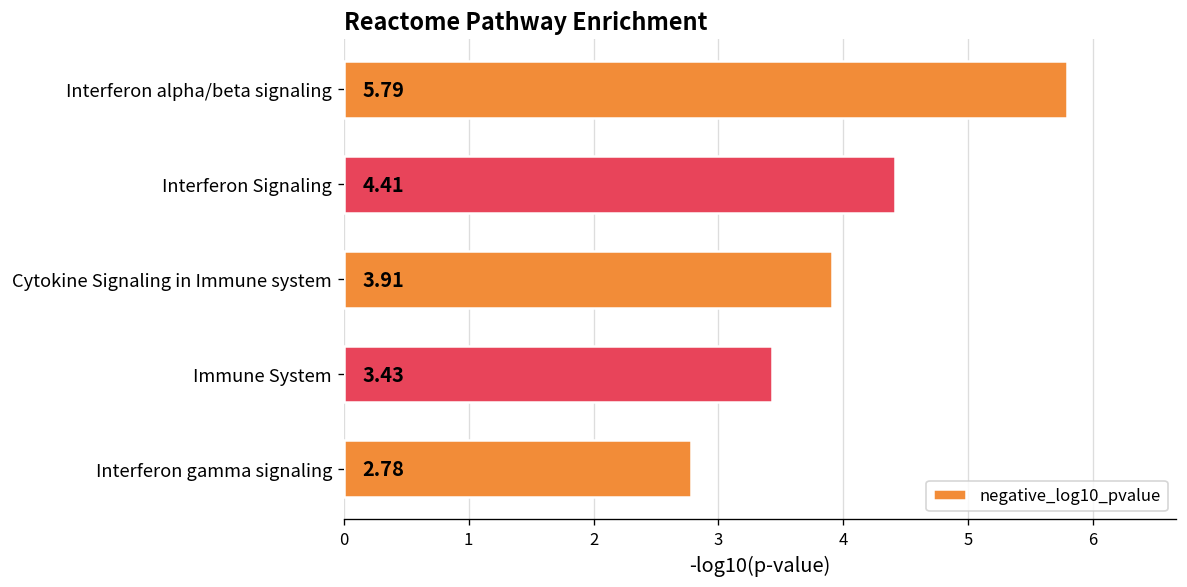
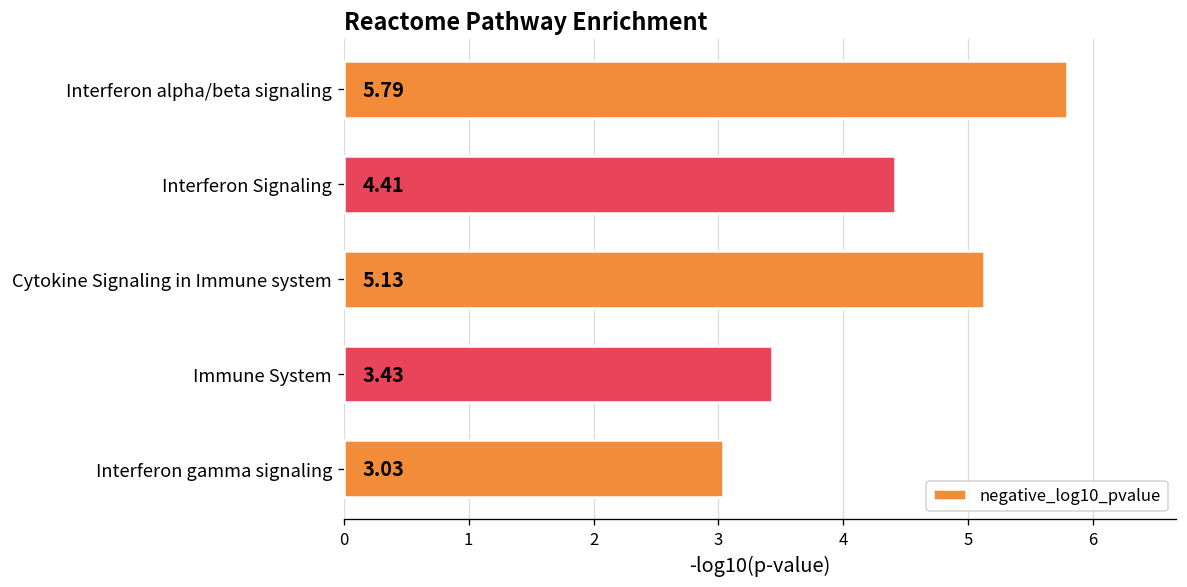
Cytokine Signaling in Immune system: 3.91 -> 5.13
Interferon gamma signaling: 2.78 -> 3.03
